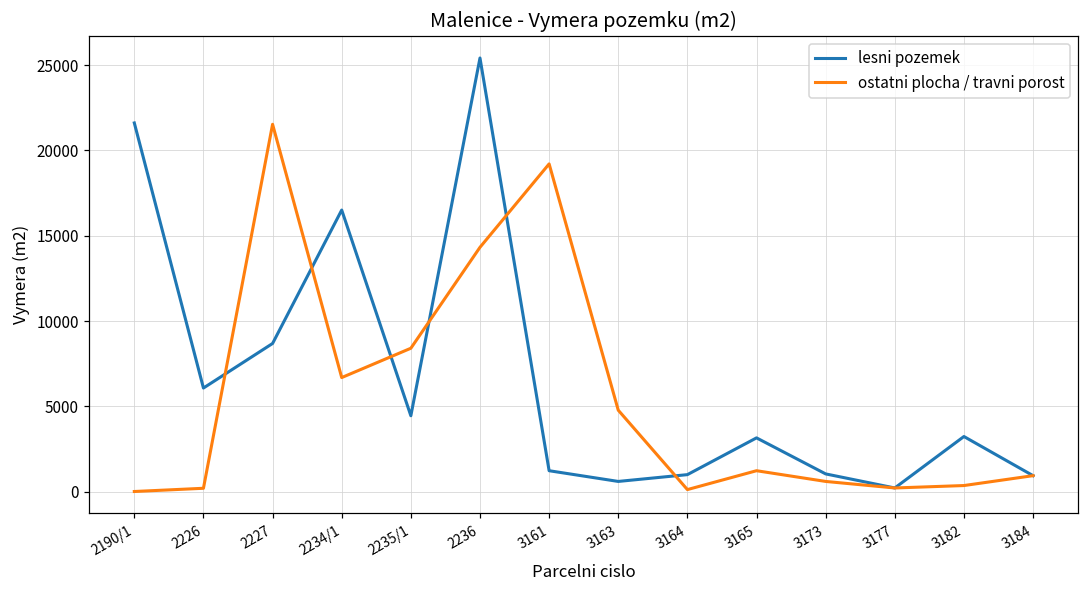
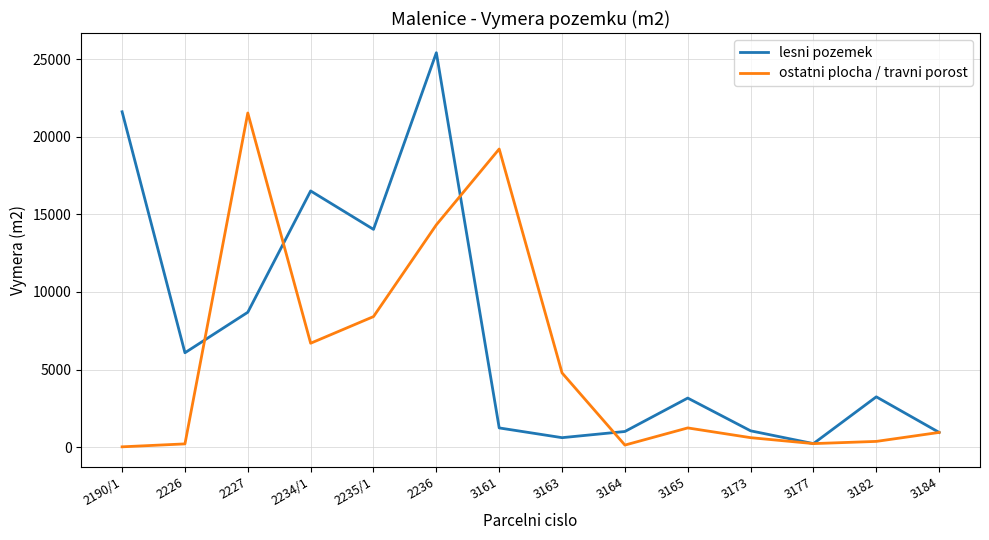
lesni pozemek, 2235/1: 4500 -> 14000
